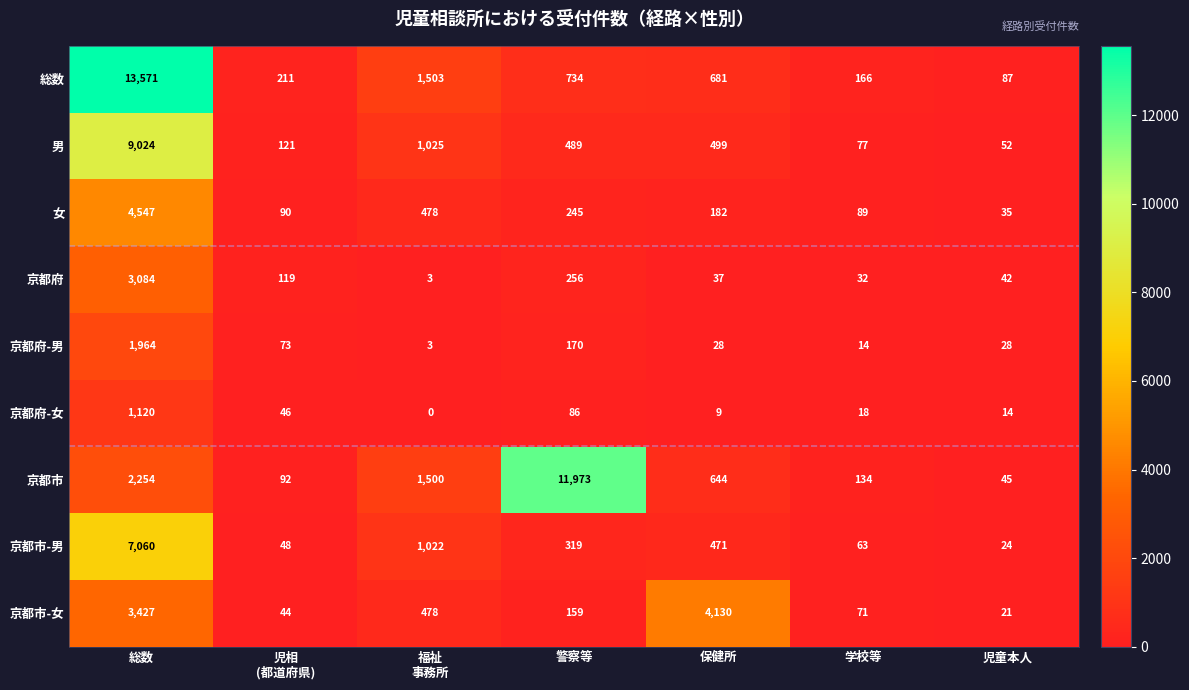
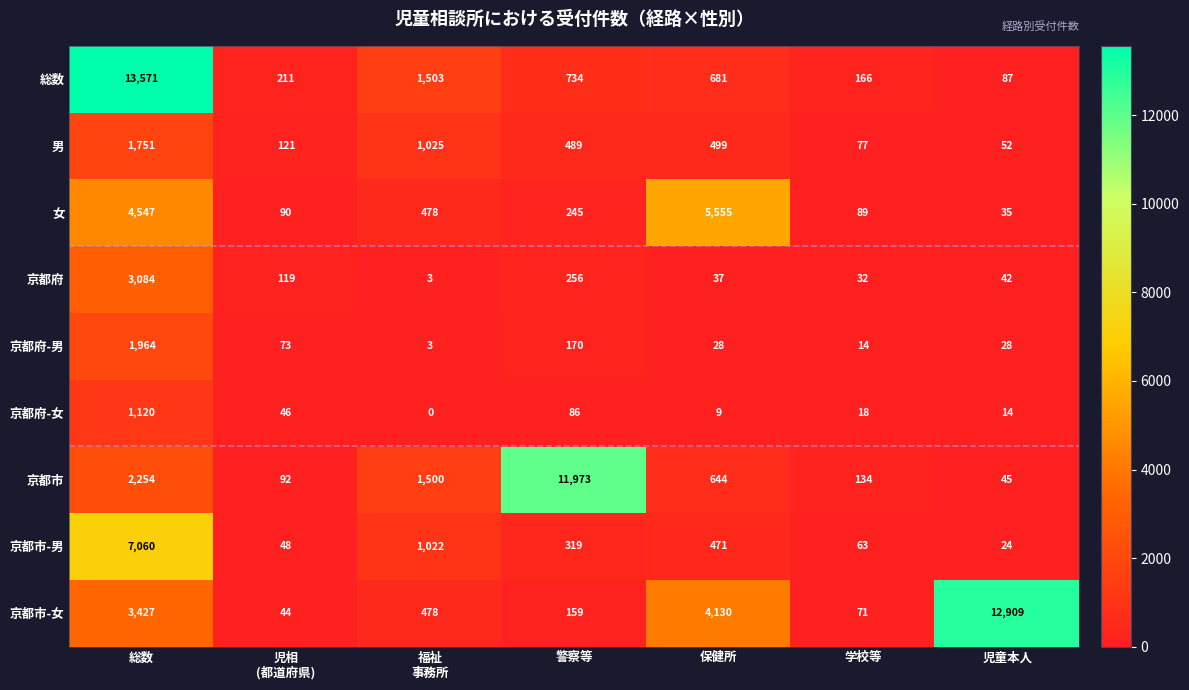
男, 総数: 9,024 -> 1,751
女, 保健所: 182 -> 5,555
京都市-女, 児童本人: 21 -> 12,909
